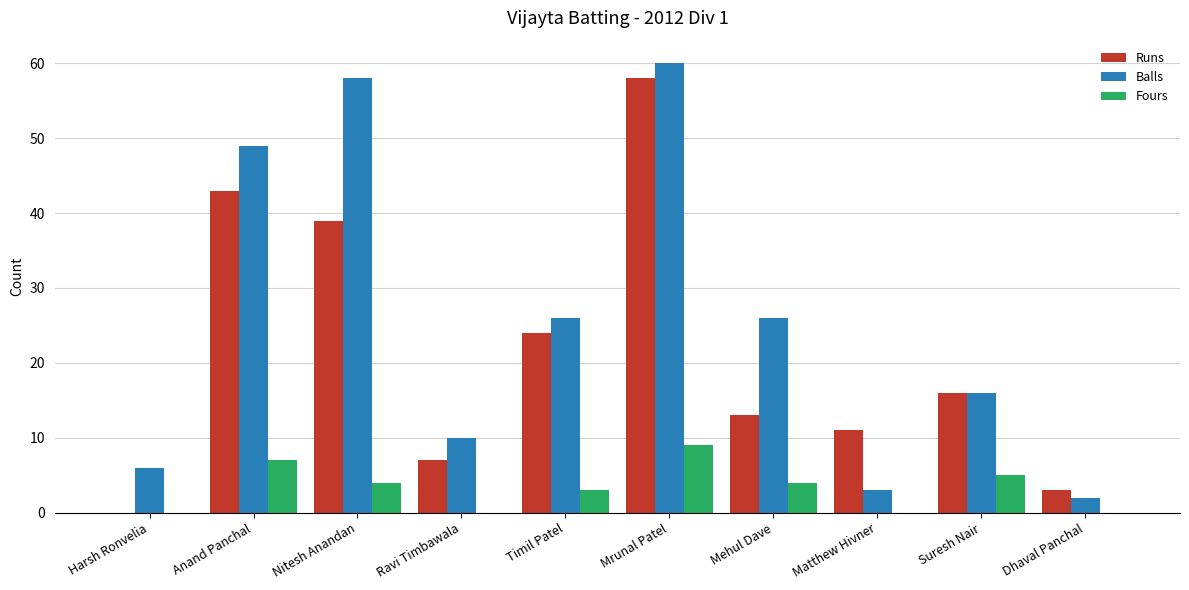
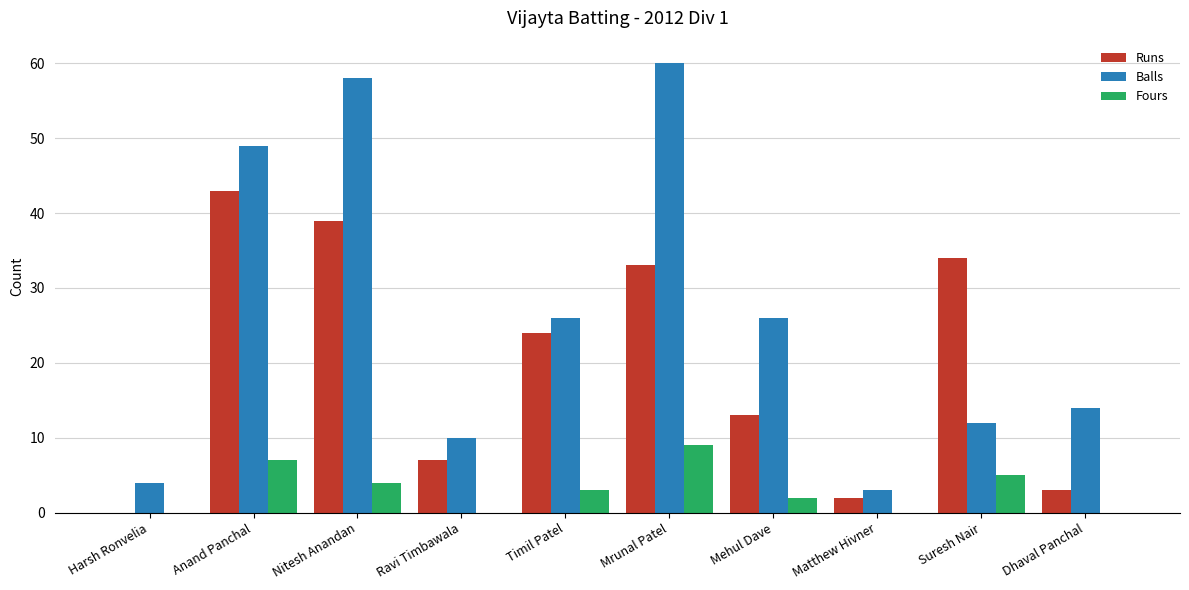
Balls, Harsh Ronvelia: 6 -> 4
Runs, Mrunal Patel: 58 -> 33
Fours, Mehul Dave: 4 -> 2
Runs, Matthew Hivner: 11 -> 2
Runs, Suresh Nair: 16 -> 34
Balls, Suresh Nair: 16 -> 12
Balls, Dhaval Panchal: 2 -> 14
